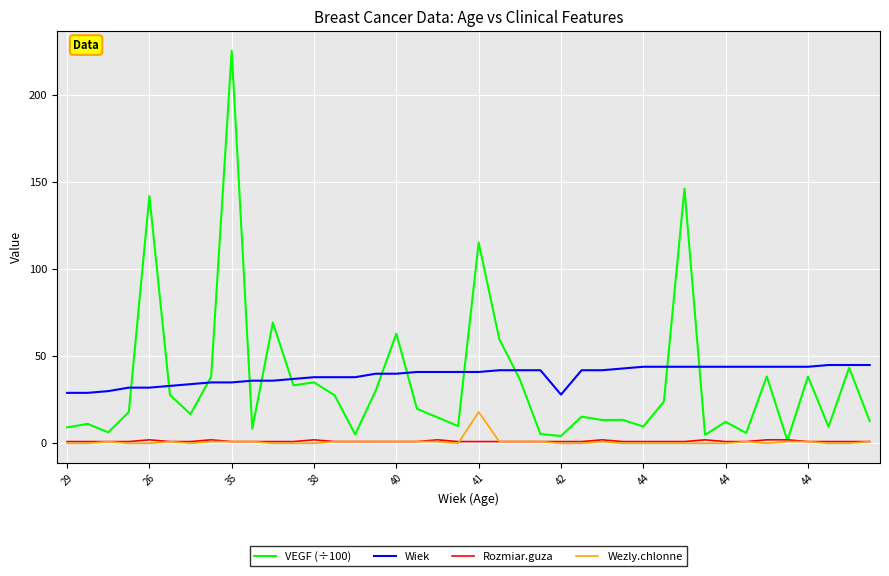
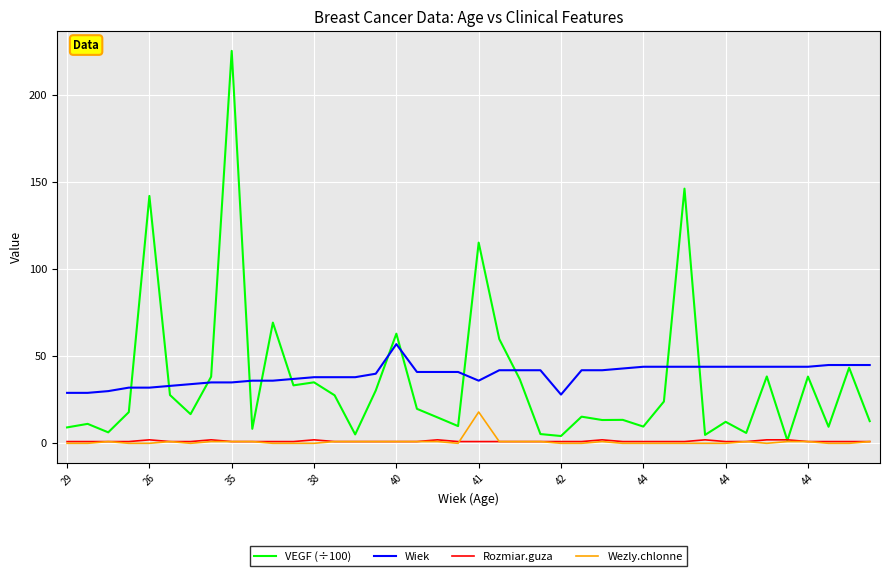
Wiek, 40: 40 -> 57
Wiek, 41: 41 -> 36
